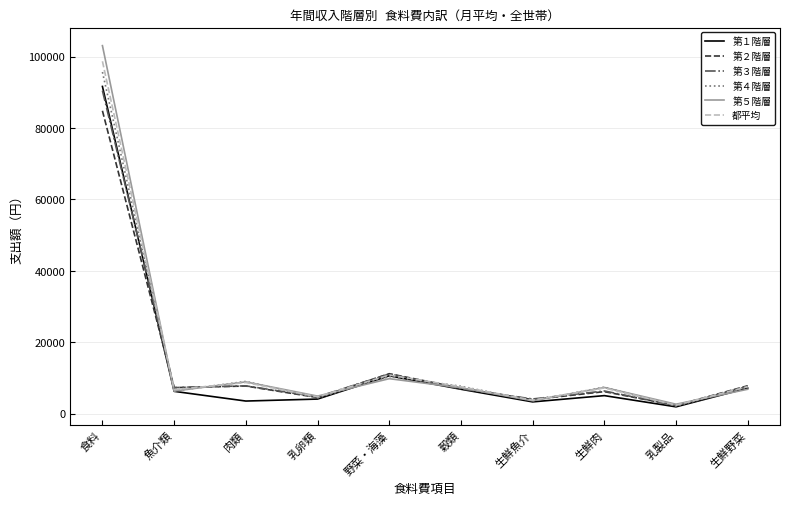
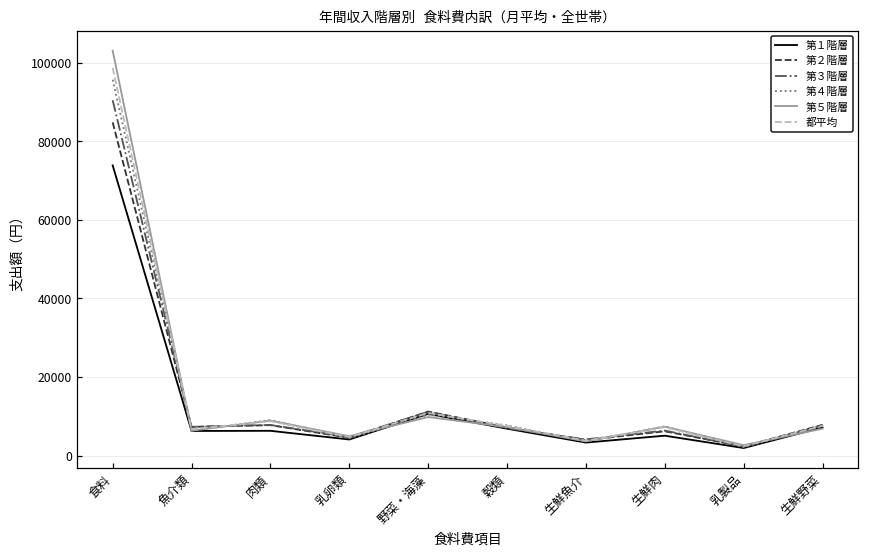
第１階層, 食料: 92000 -> 74000
第１階層, 肉類: 4000 -> 6000
